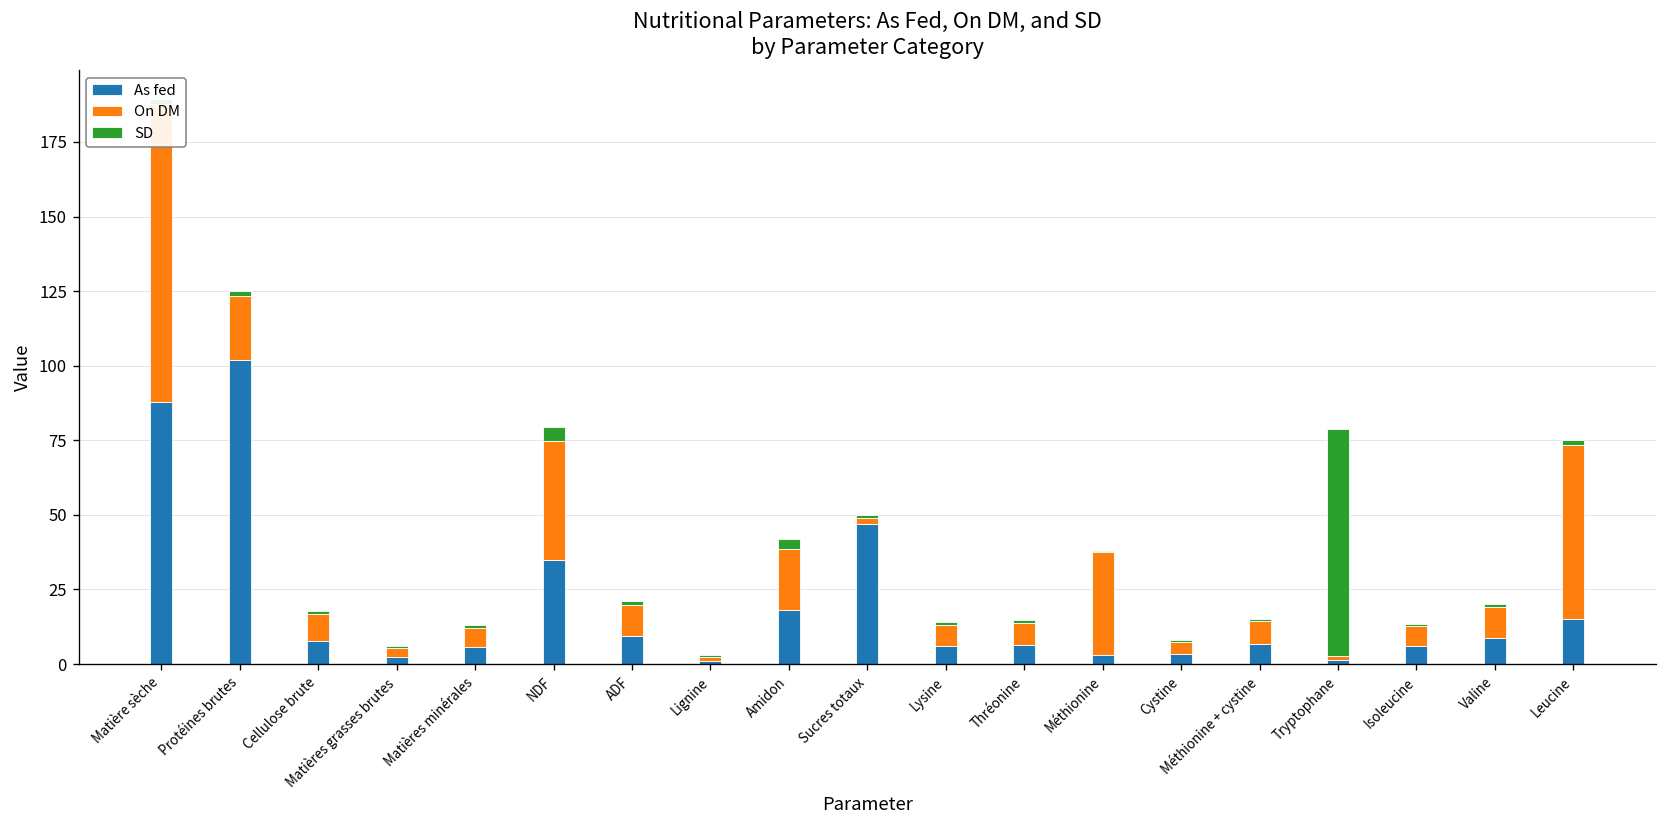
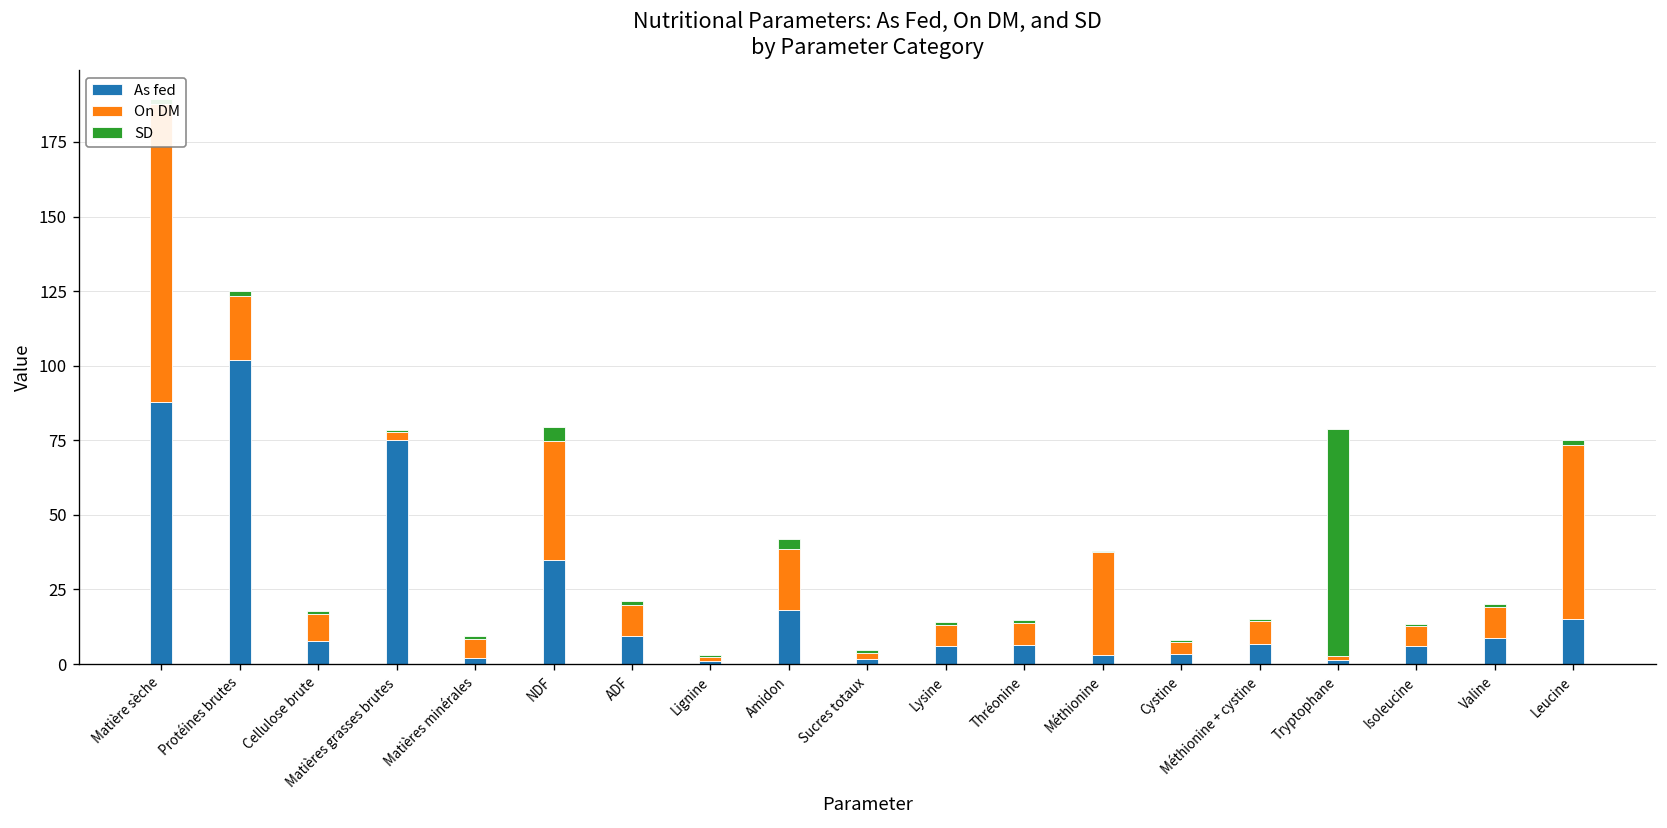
As fed, Matières grasses brutes: 3 -> 75
As fed, Matières minérales: 6 -> 2
As fed, Sucres totaux: 47 -> 2
